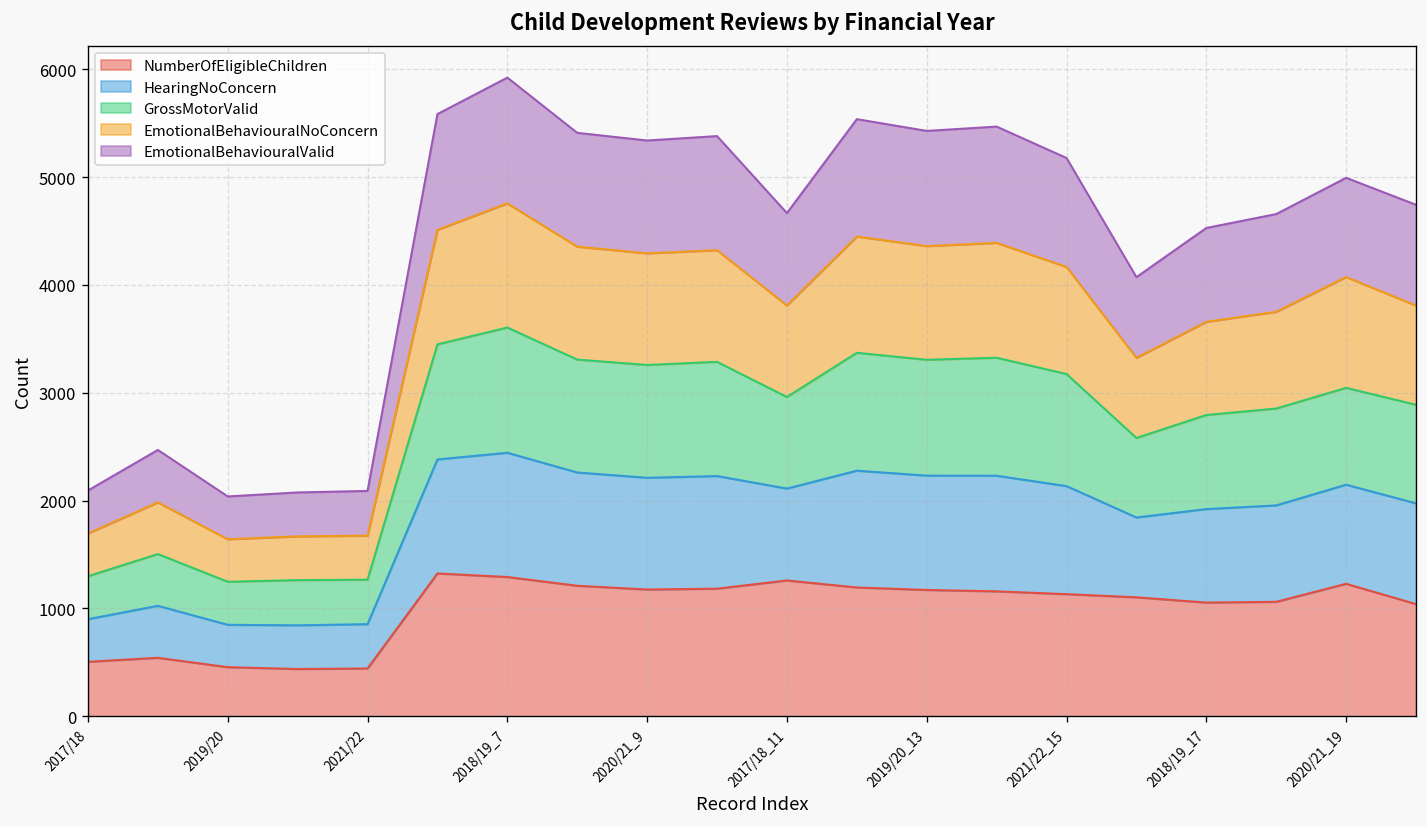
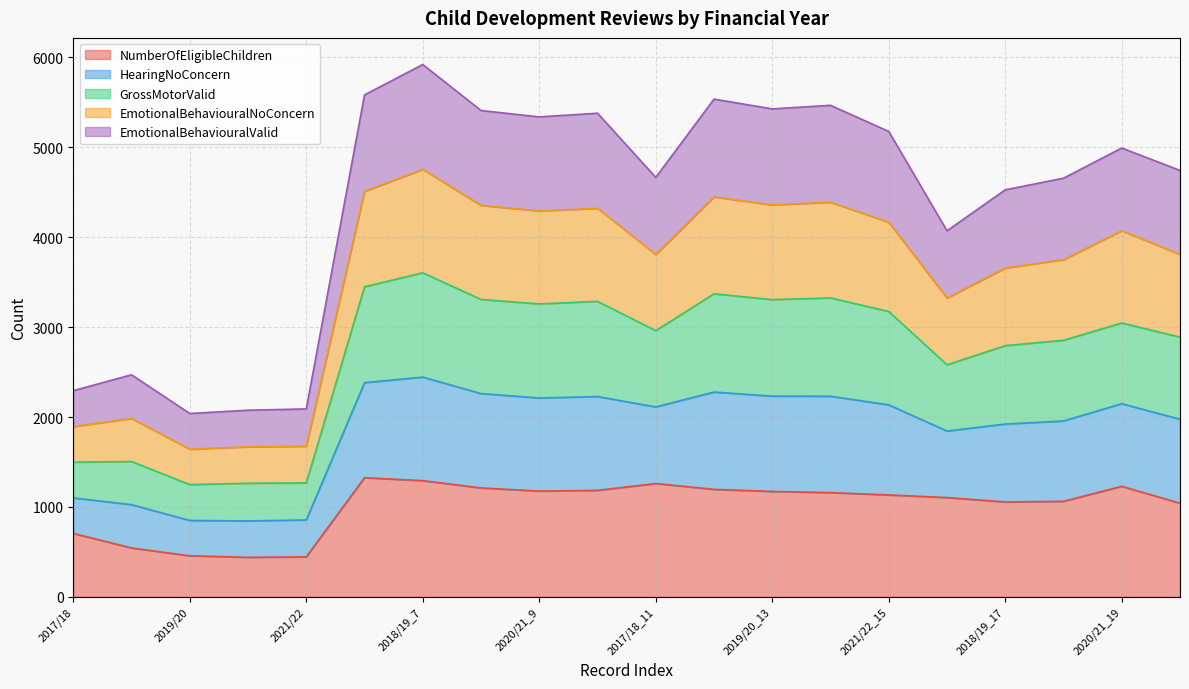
NumberOfEligibleChildren, 2017/18: 500 -> 700
